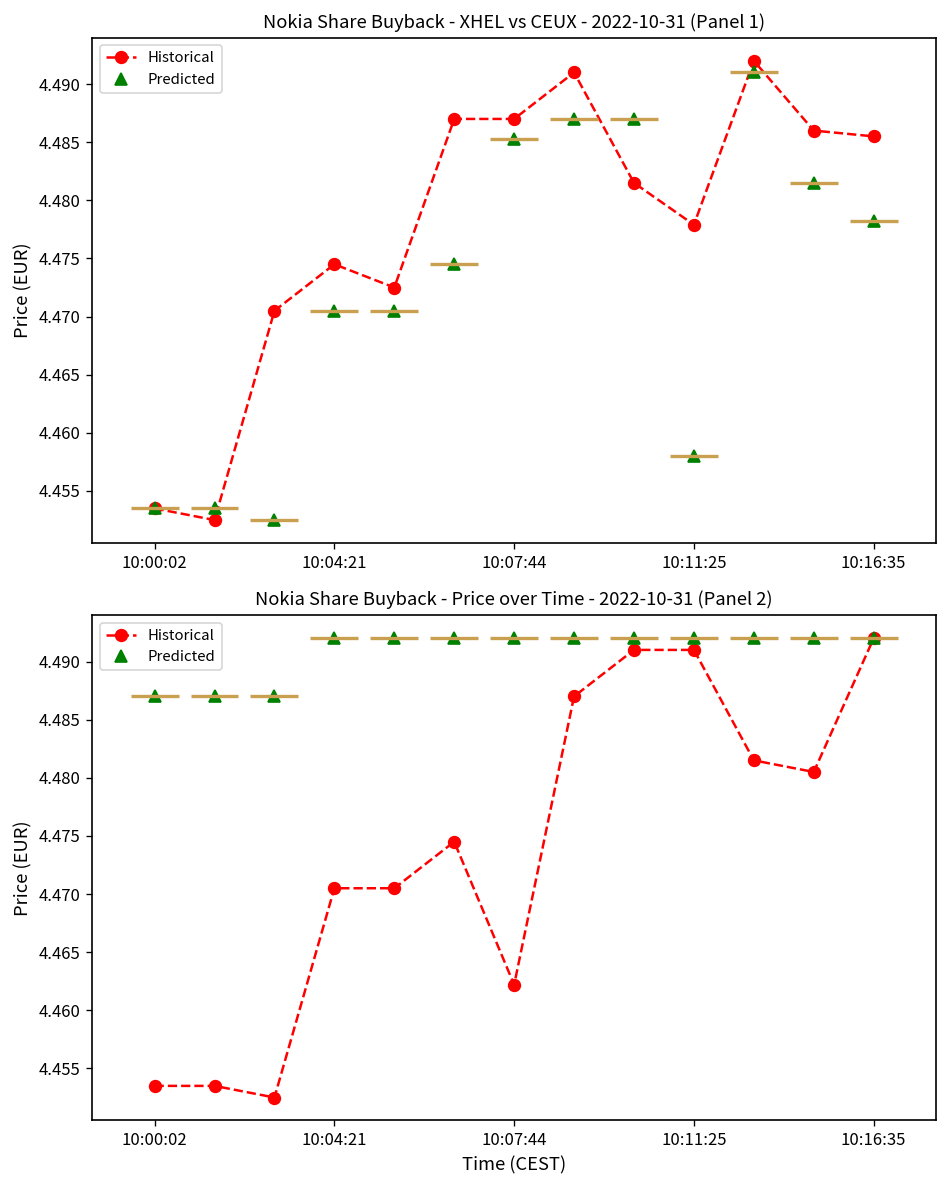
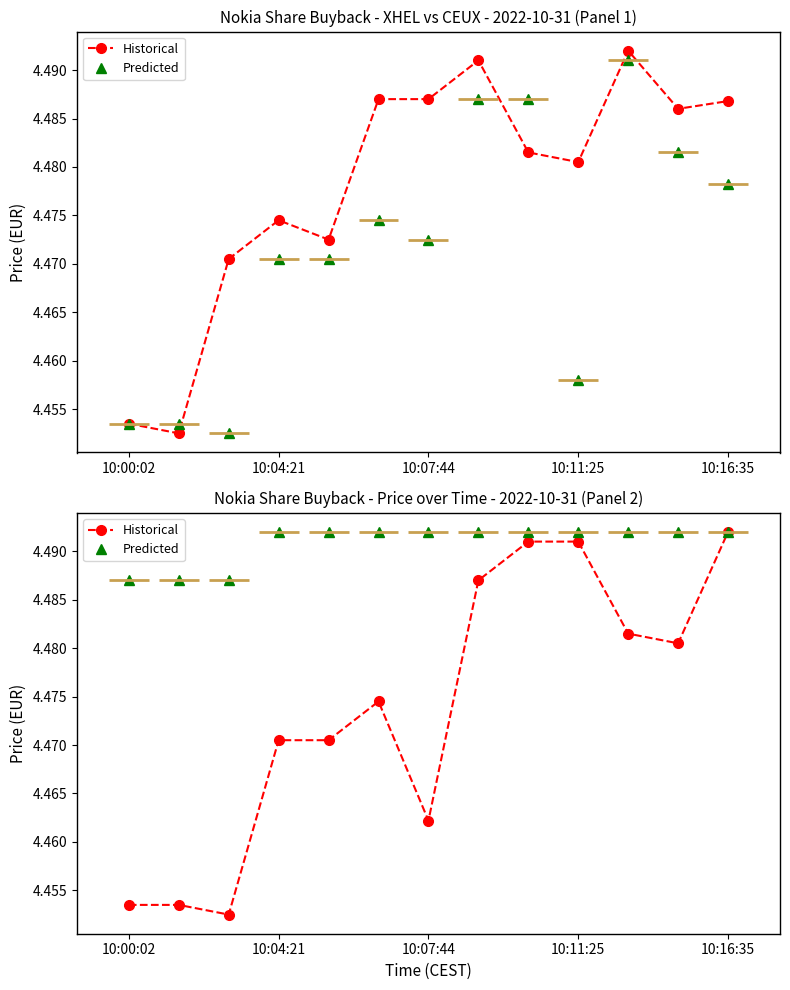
Nokia Share Buyback - XHEL vs CEUX - 2022-10-31 (Panel 1), Predicted, 10:07:44: 4.485 -> 4.473
Nokia Share Buyback - XHEL vs CEUX - 2022-10-31 (Panel 1), Historical, 10:11:25: 4.478 -> 4.481
Nokia Share Buyback - XHEL vs CEUX - 2022-10-31 (Panel 1), Historical, 10:16:35: 4.486 -> 4.487
